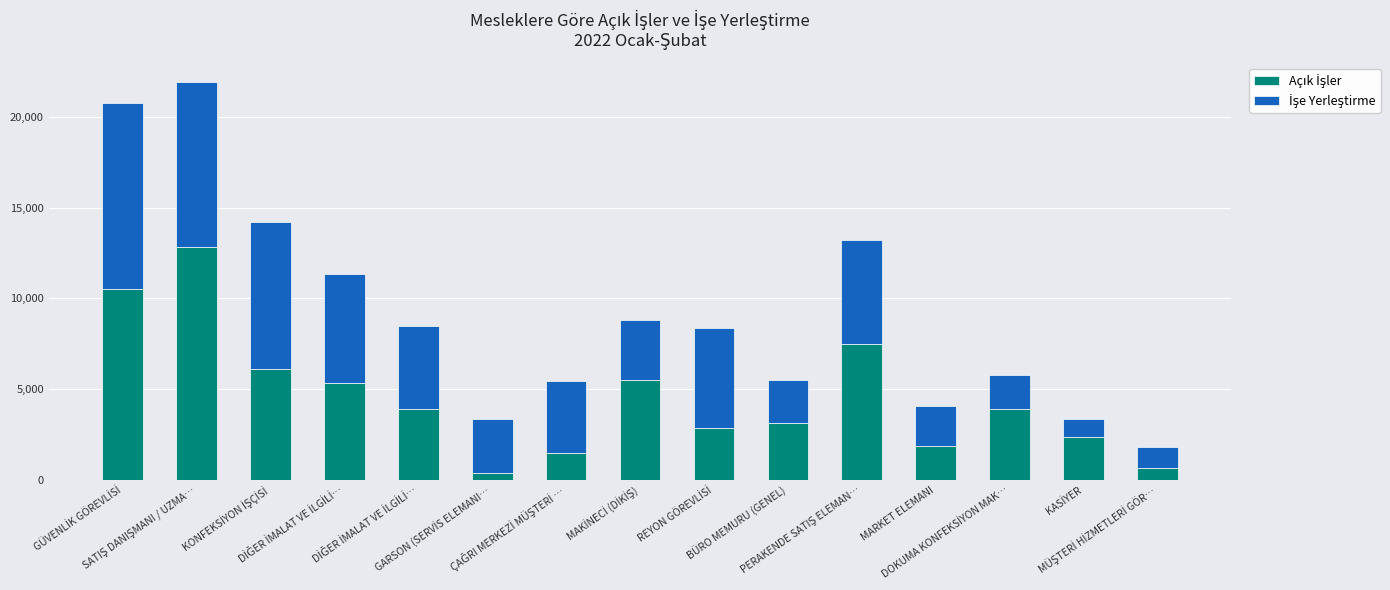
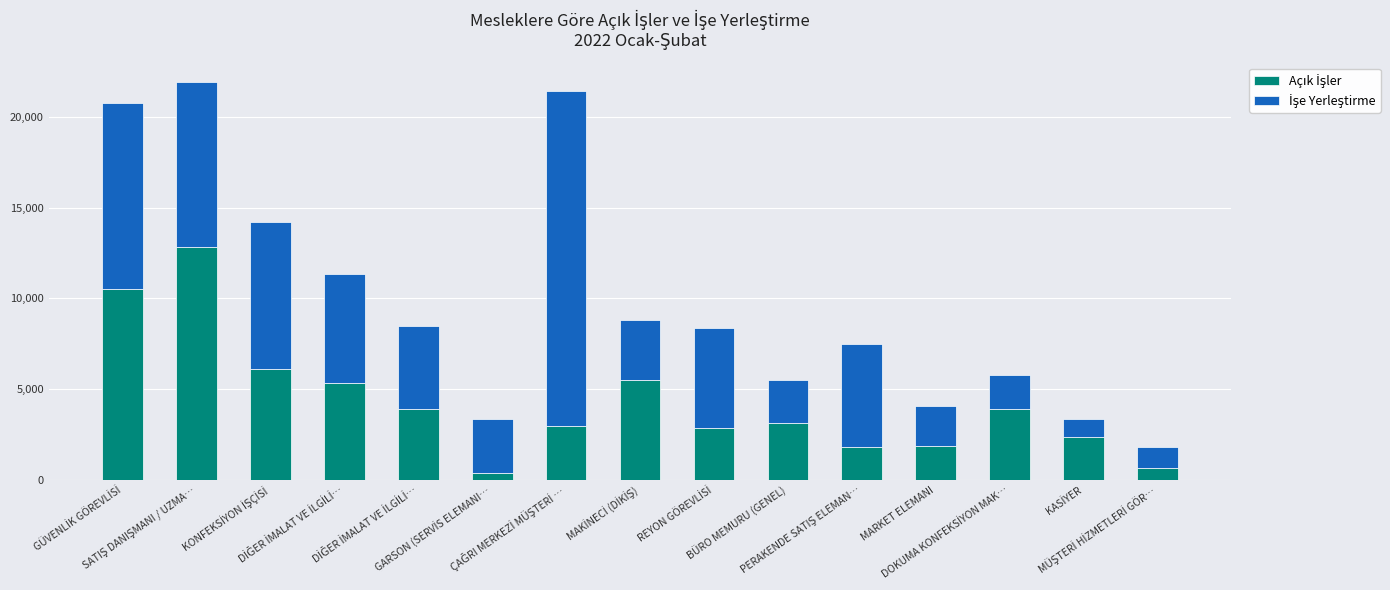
Açık İşler, ÇAĞRI MERKEZİ MÜŞTERİ …: 1,500 -> 3,000
İşe Yerleştirme, ÇAĞRI MERKEZİ MÜŞTERİ …: 4,000 -> 18,400
Açık İşler, PERAKENDE SATIŞ ELEMAN…: 7,500 -> 1,800
